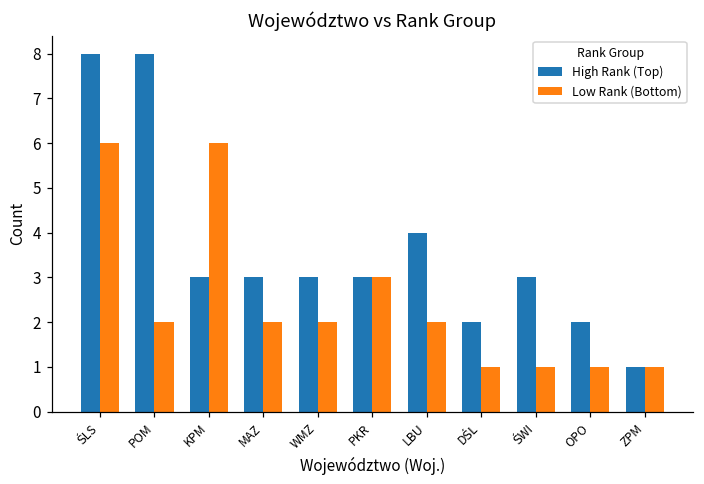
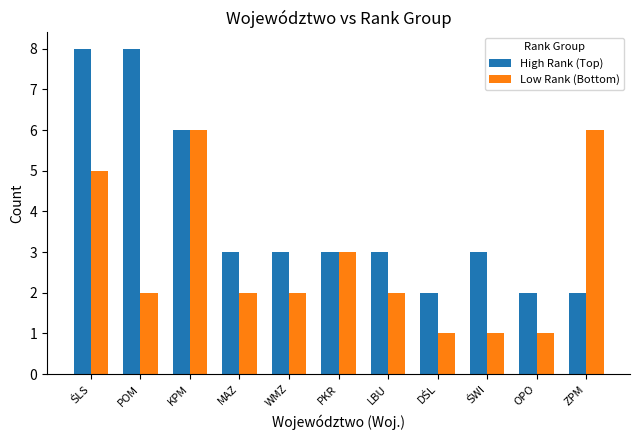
Low Rank (Bottom), ŚLS: 6 -> 5
High Rank (Top), KPM: 3 -> 6
High Rank (Top), LBU: 4 -> 3
High Rank (Top), ZPM: 1 -> 2
Low Rank (Bottom), ZPM: 1 -> 6
